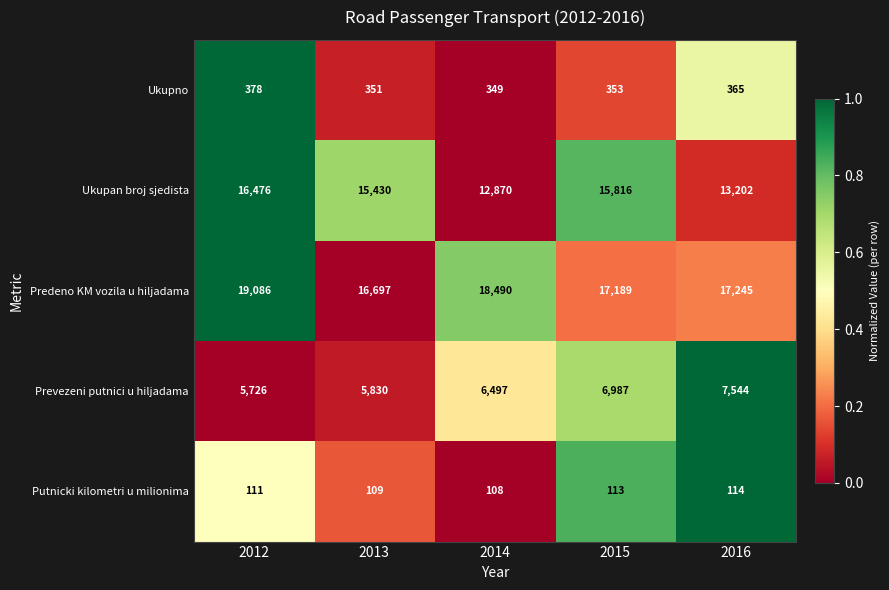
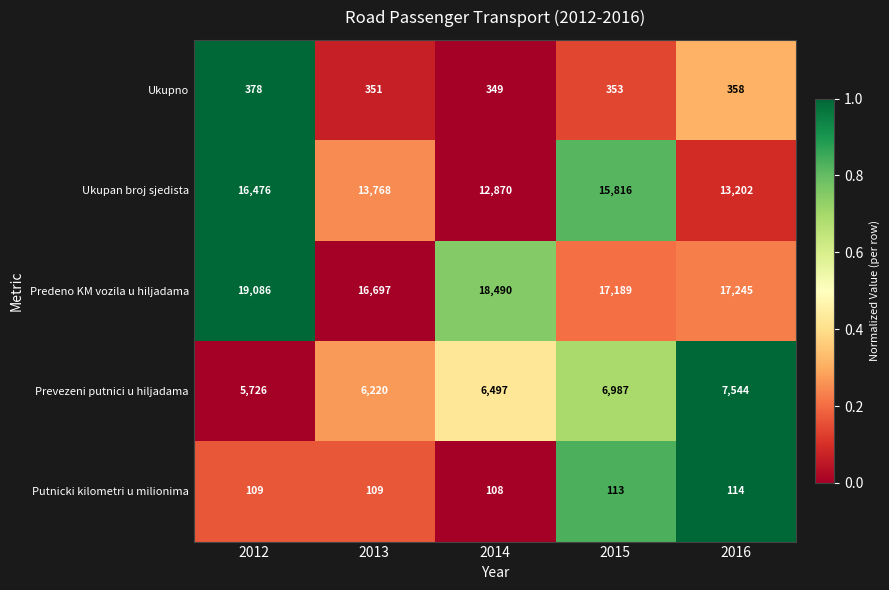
Ukupno, 2016: 365 -> 358
Ukupan broj sjedista, 2013: 15,430 -> 13,768
Prevezeni putnici u hiljadama, 2013: 5,830 -> 6,220
Putnicki kilometri u milionima, 2012: 111 -> 109
